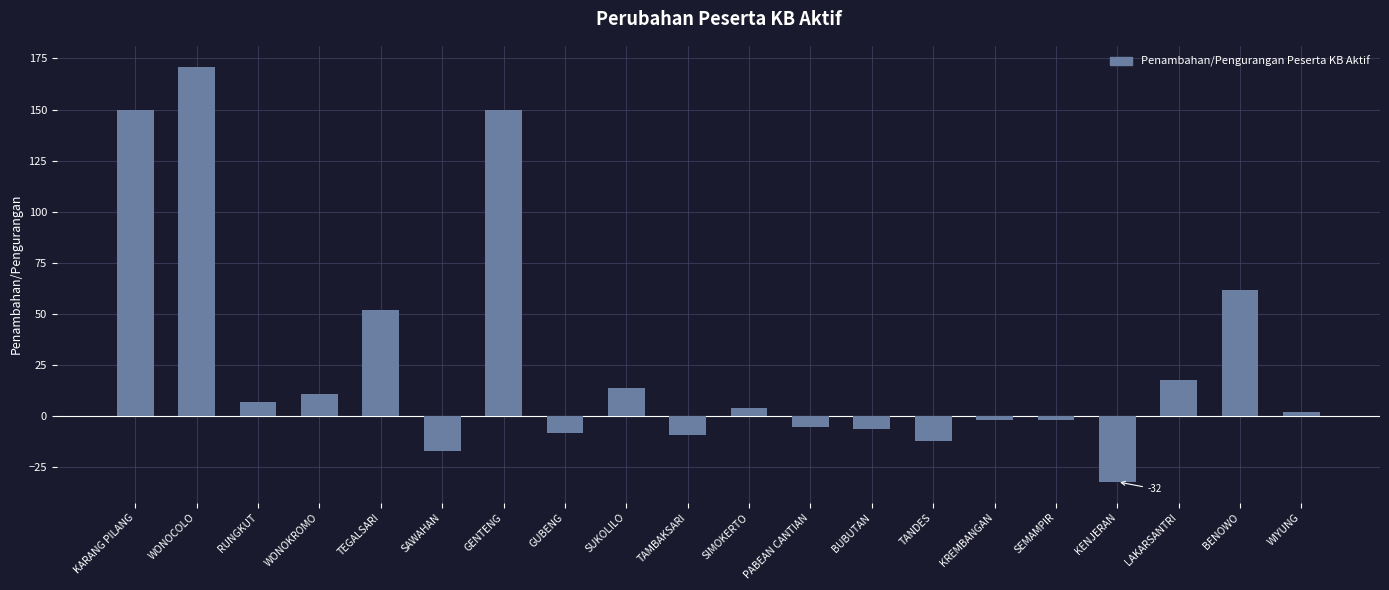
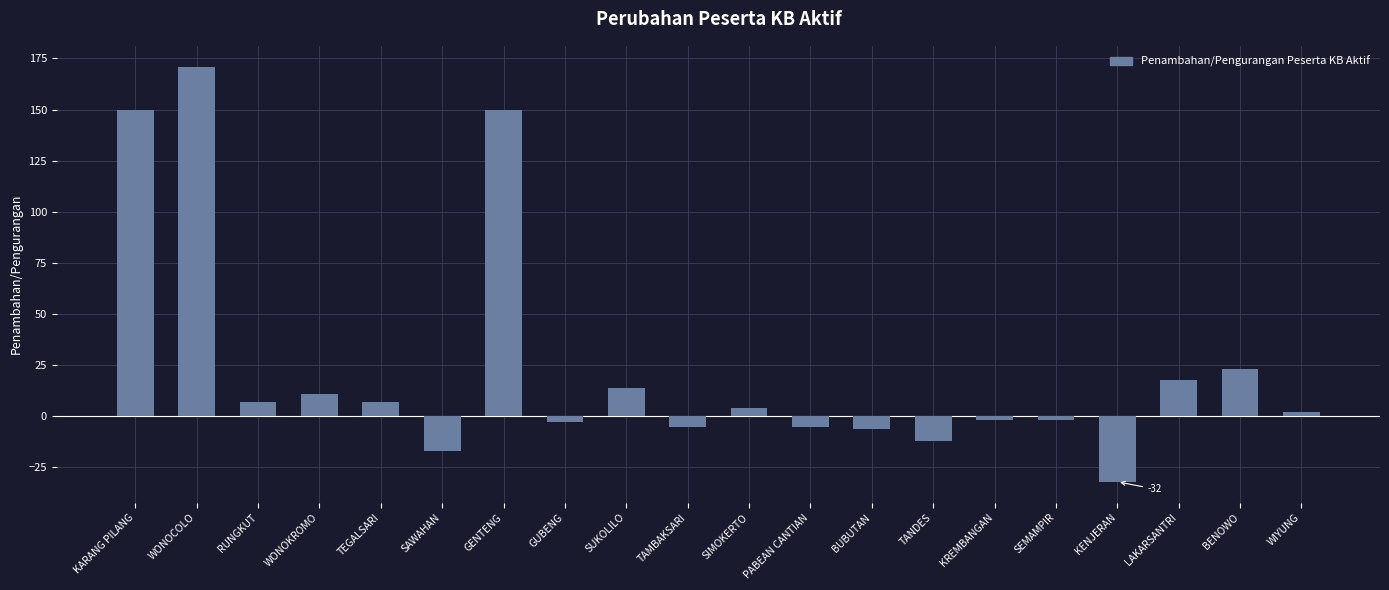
TEGALSARI: 52 -> 7
GUBENG: -8 -> -3
TAMBAKSARI: -9 -> -5
BENOWO: 62 -> 23
